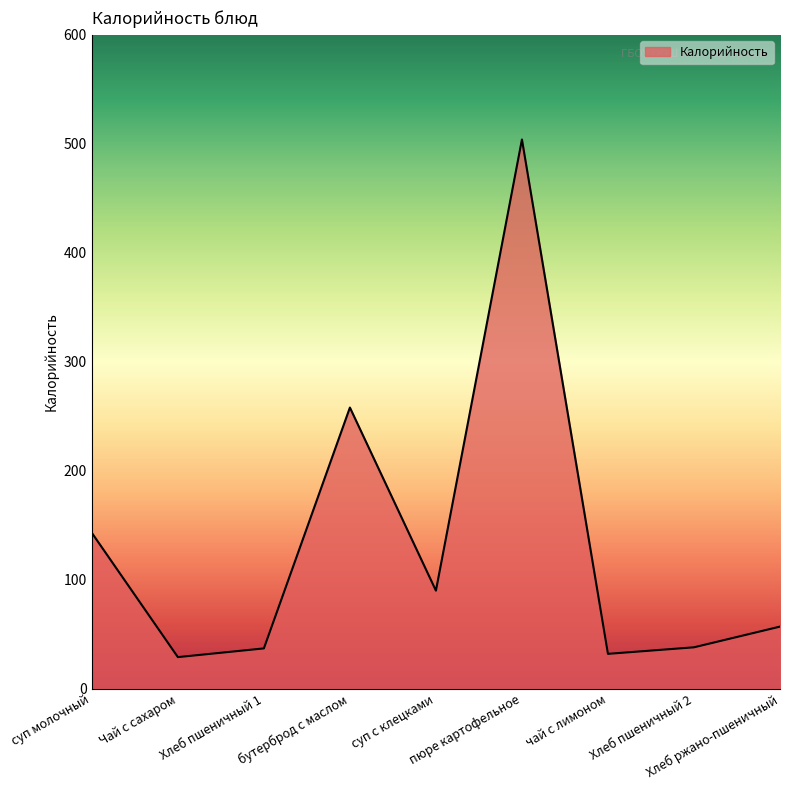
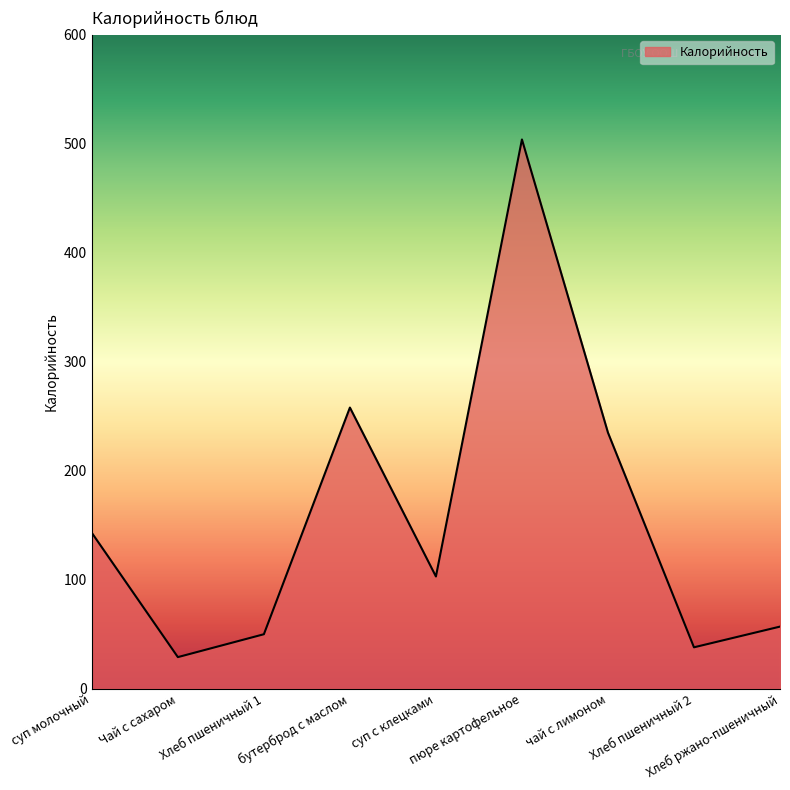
Хлеб пшеничный 1: 37 -> 50
суп с клецками: 90 -> 103
чай с лимоном: 32 -> 235
